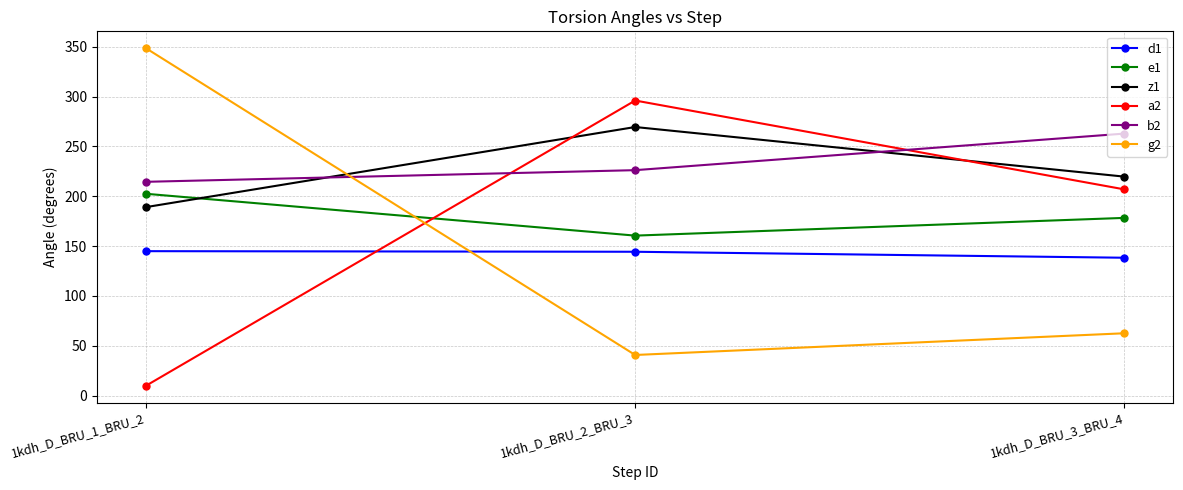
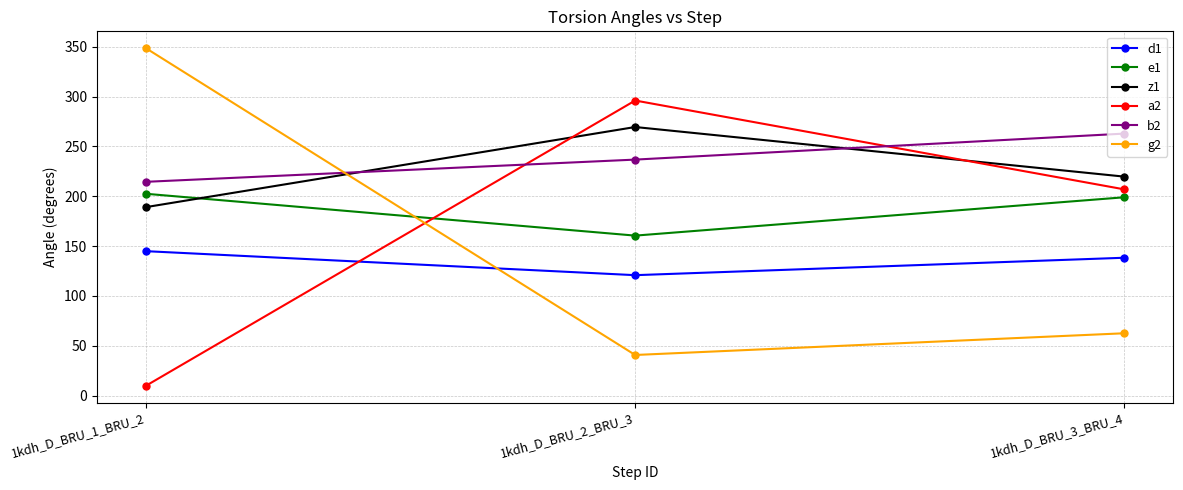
d1, 1kdh_D_BRU_2_BRU_3: 140 -> 120
b2, 1kdh_D_BRU_2_BRU_3: 230 -> 240
e1, 1kdh_D_BRU_3_BRU_4: 180 -> 200
